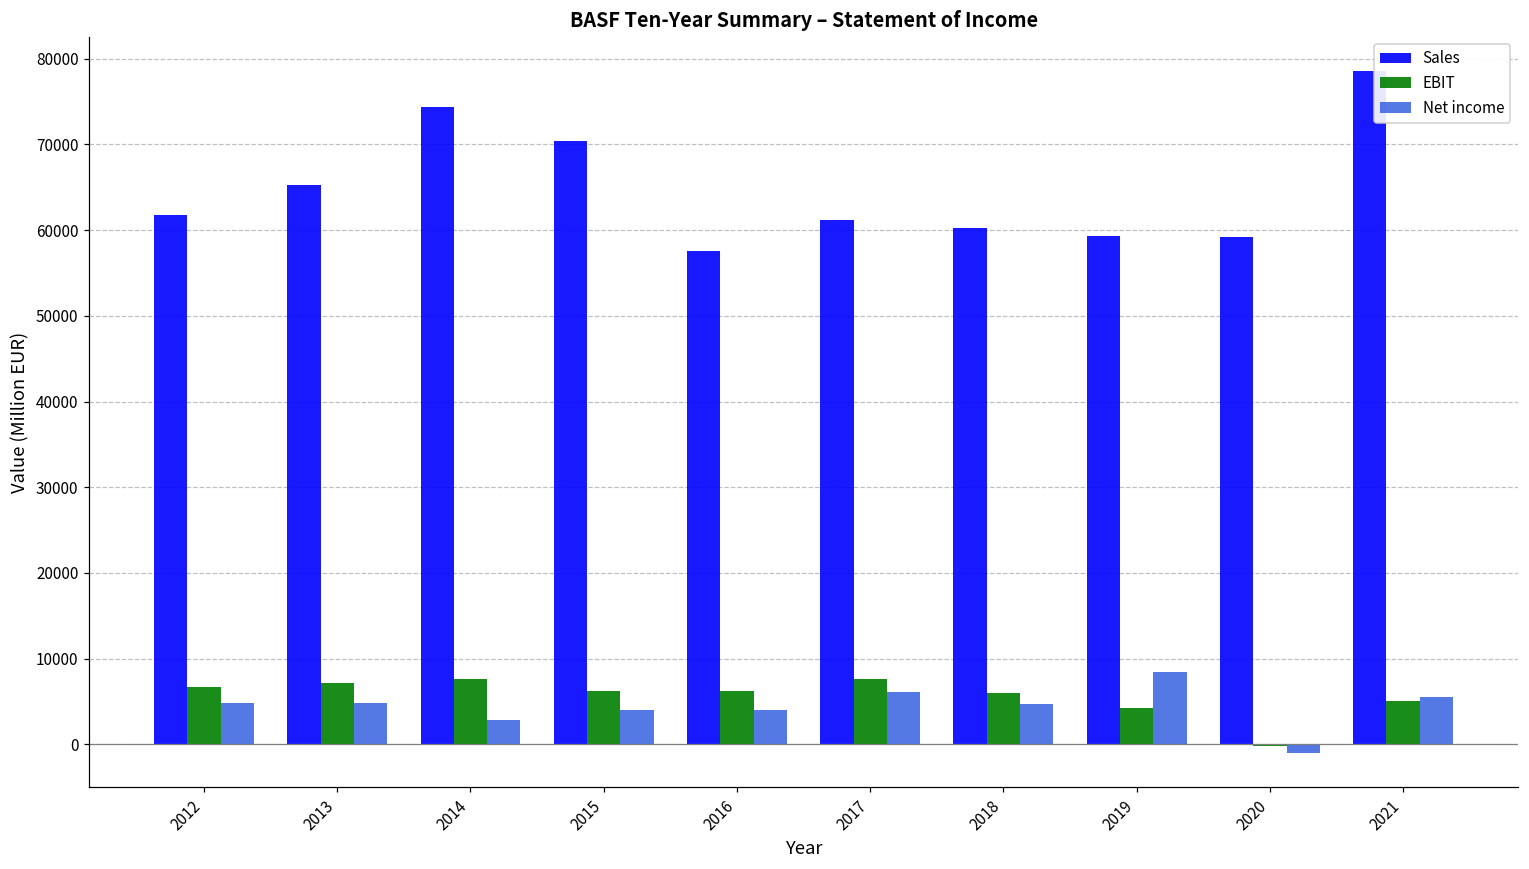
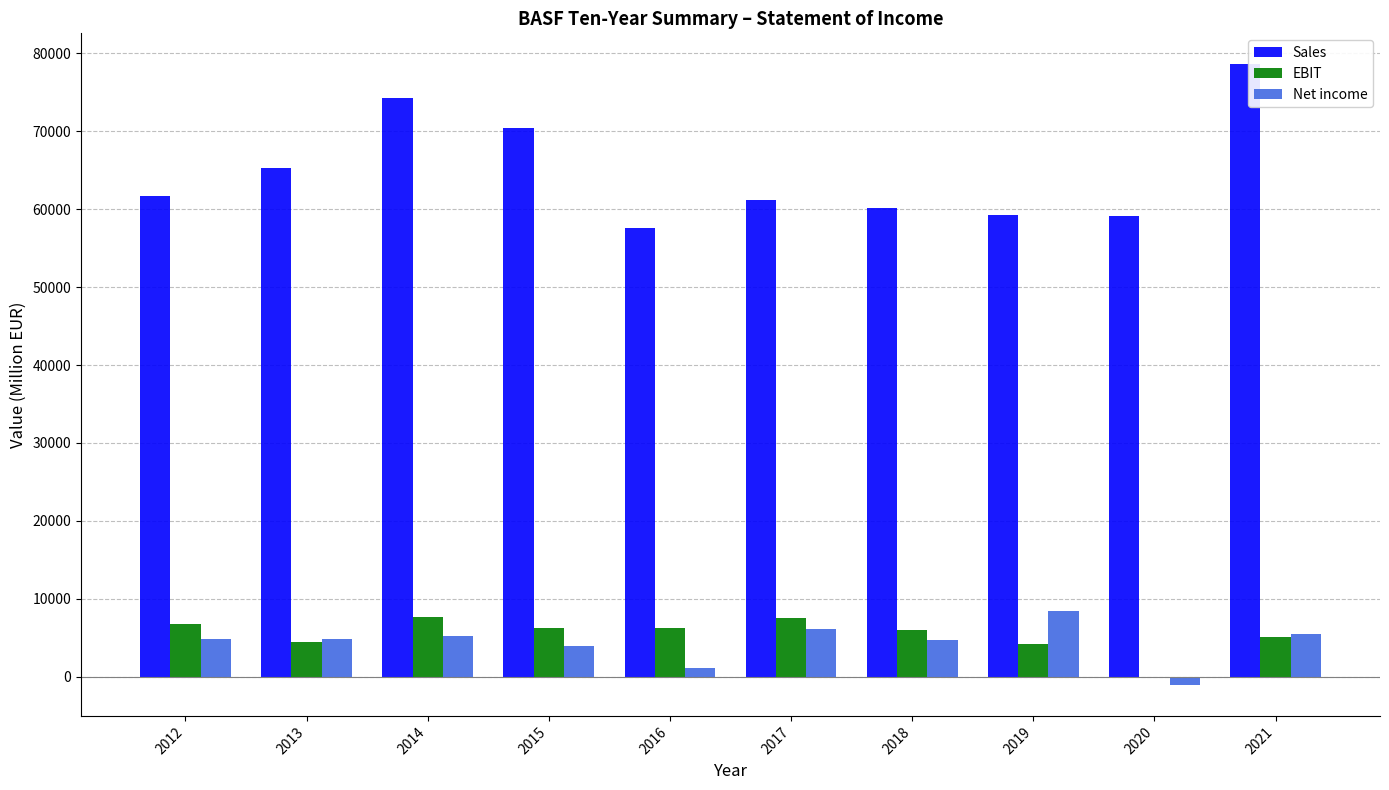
EBIT, 2013: 7000 -> 4000
Net income, 2014: 3000 -> 5000
Net income, 2016: 4000 -> 1000
